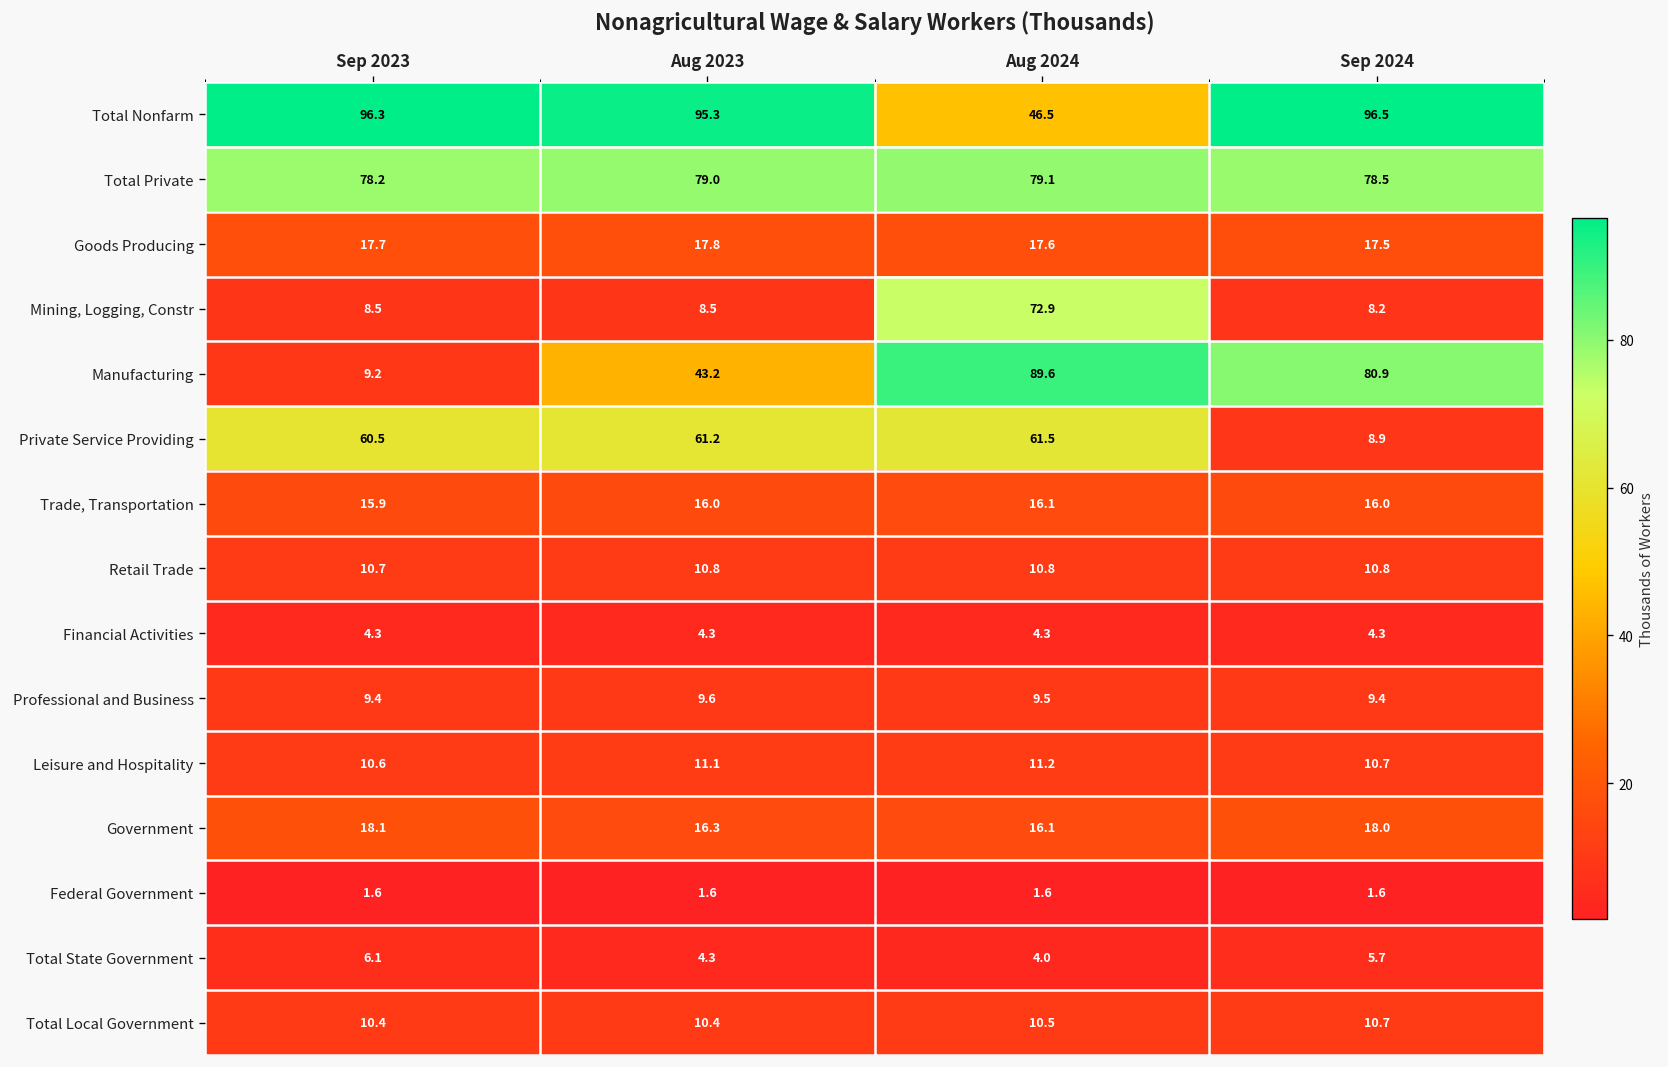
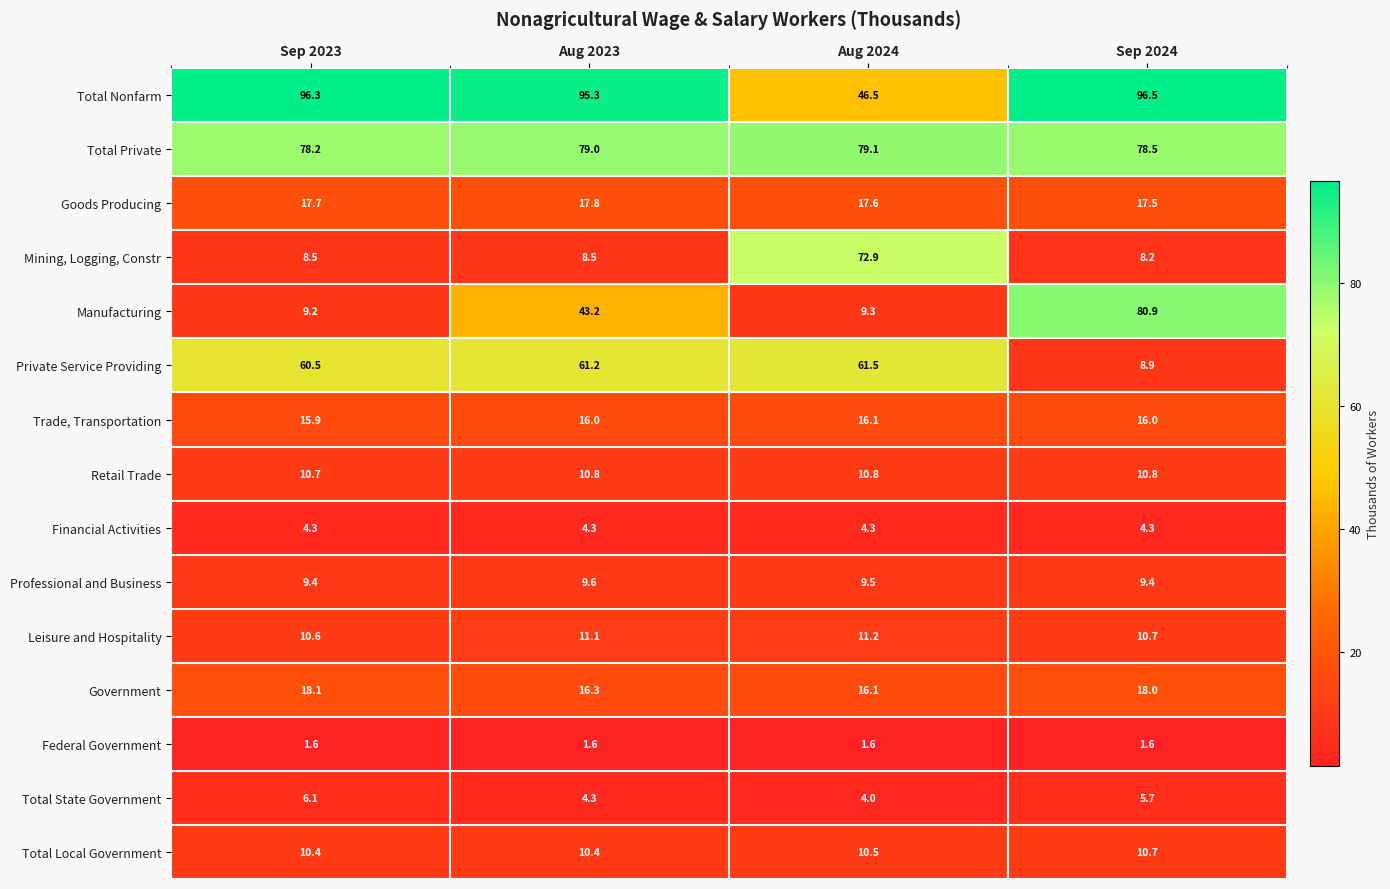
Manufacturing, Aug 2024: 89.6 -> 9.3
